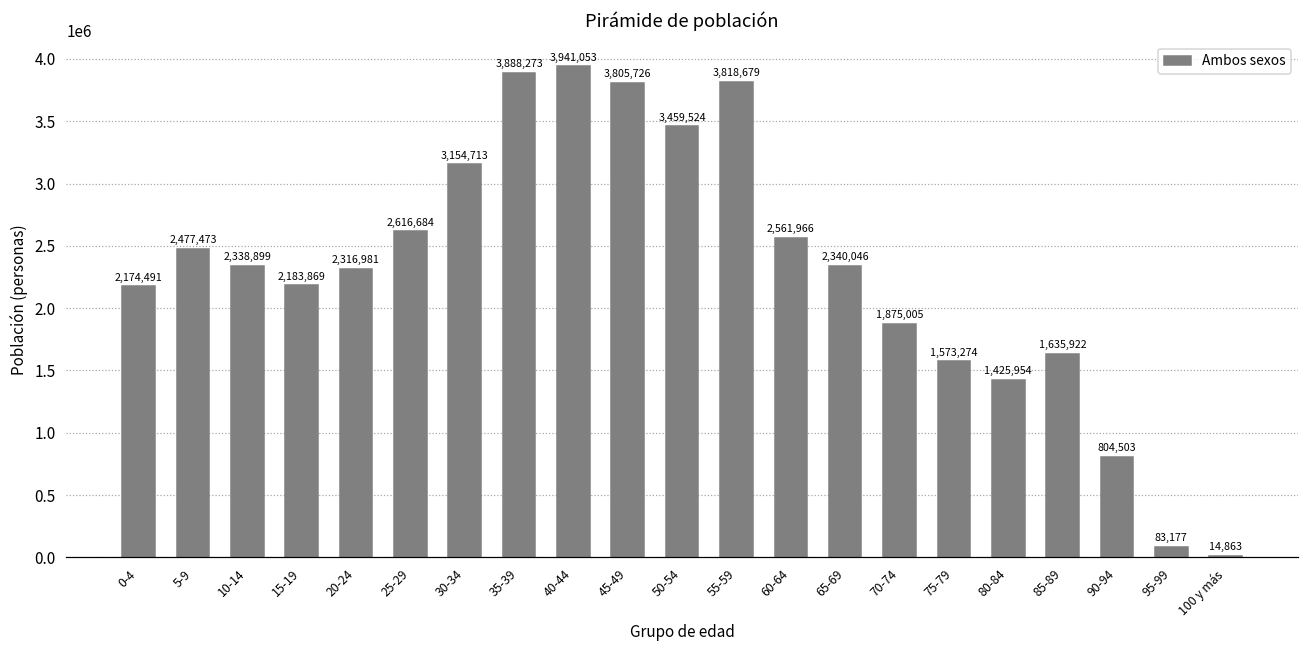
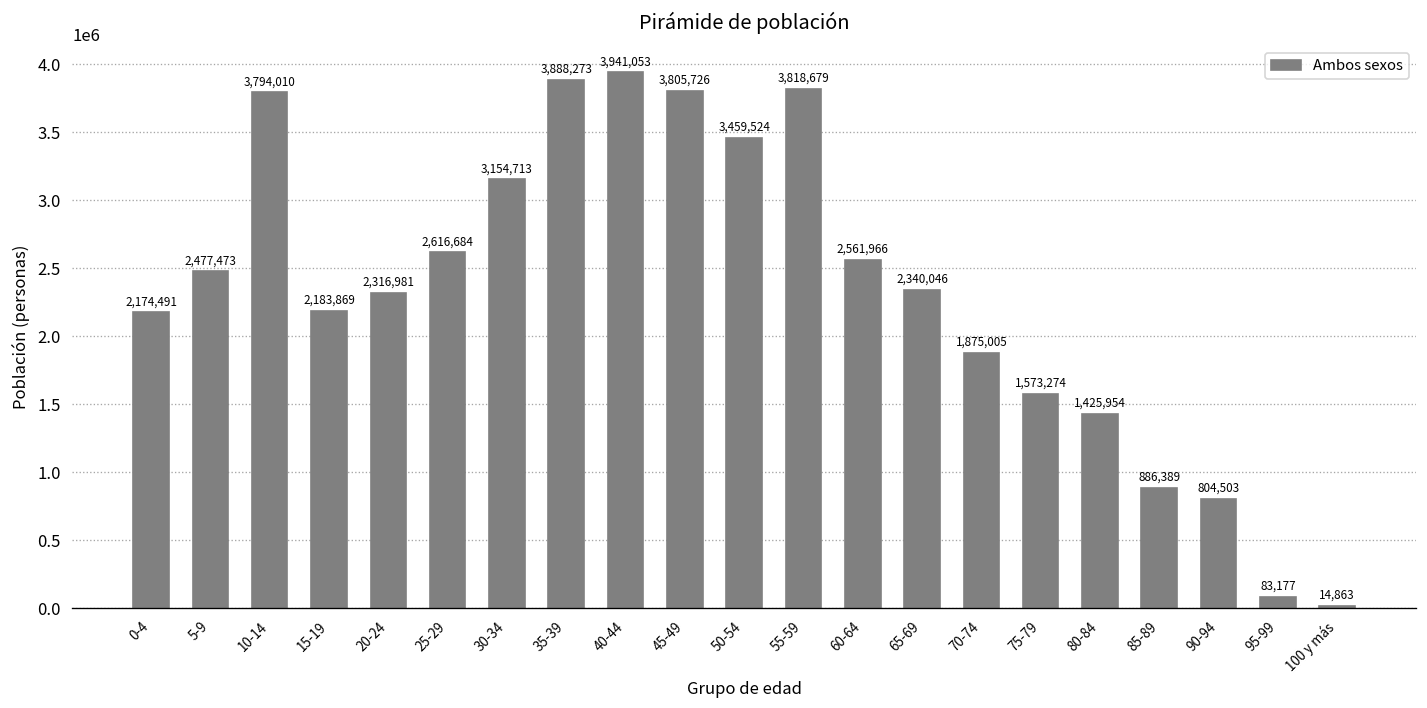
10-14: 2,338,899 -> 3,794,010
85-89: 1,635,922 -> 886,389
